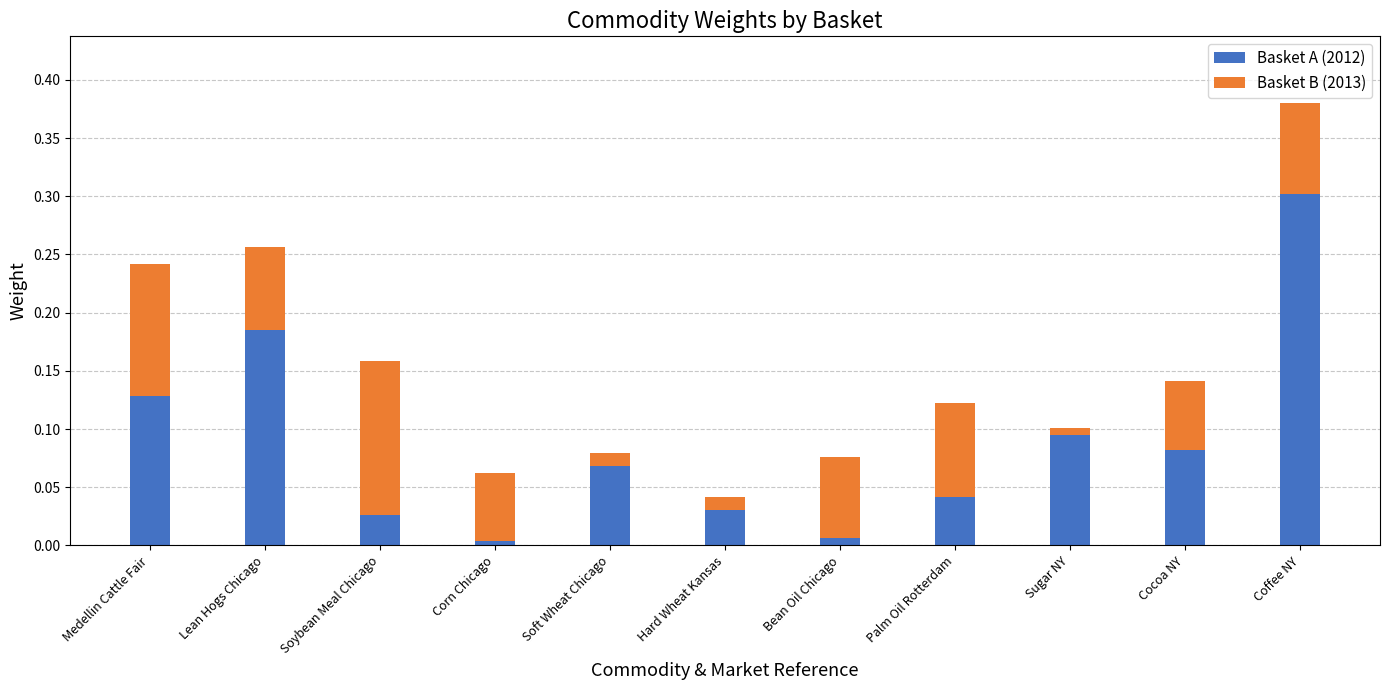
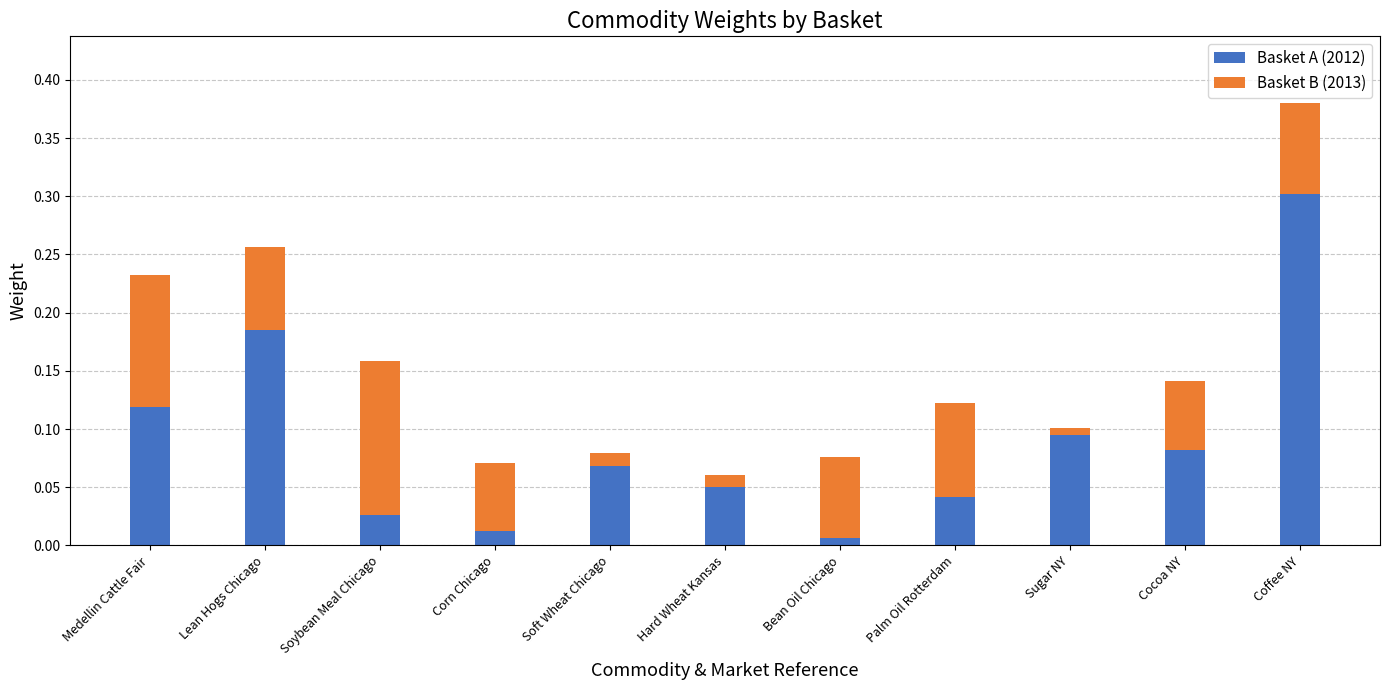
Basket A (2012), Medellin Cattle Fair: 0.128 -> 0.119
Basket A (2012), Corn Chicago: 0.004 -> 0.013
Basket A (2012), Hard Wheat Kansas: 0.031 -> 0.050
